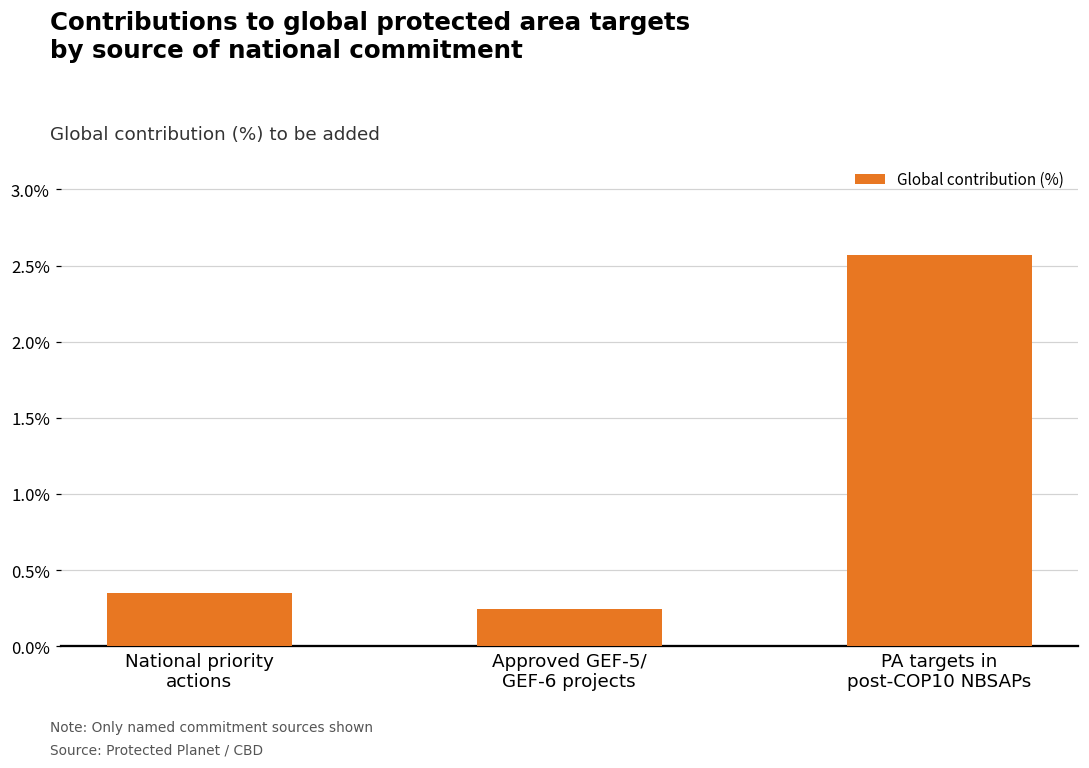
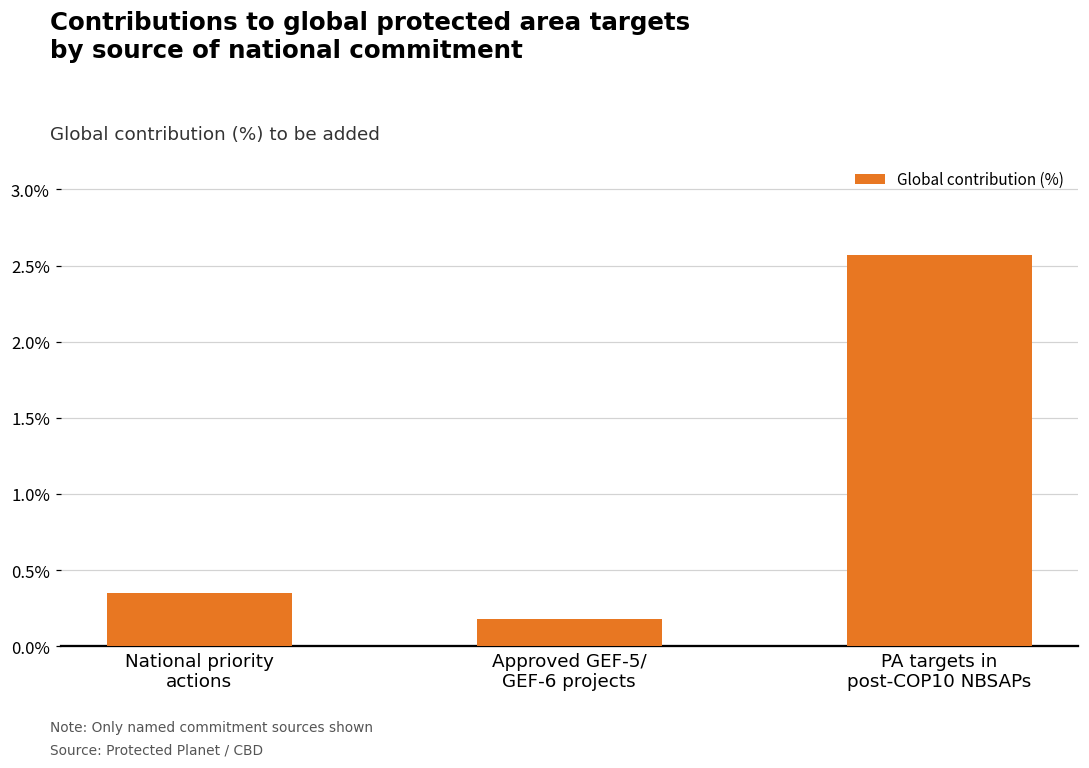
Approved GEF-5/ GEF-6 projects: 0.24% -> 0.18%
